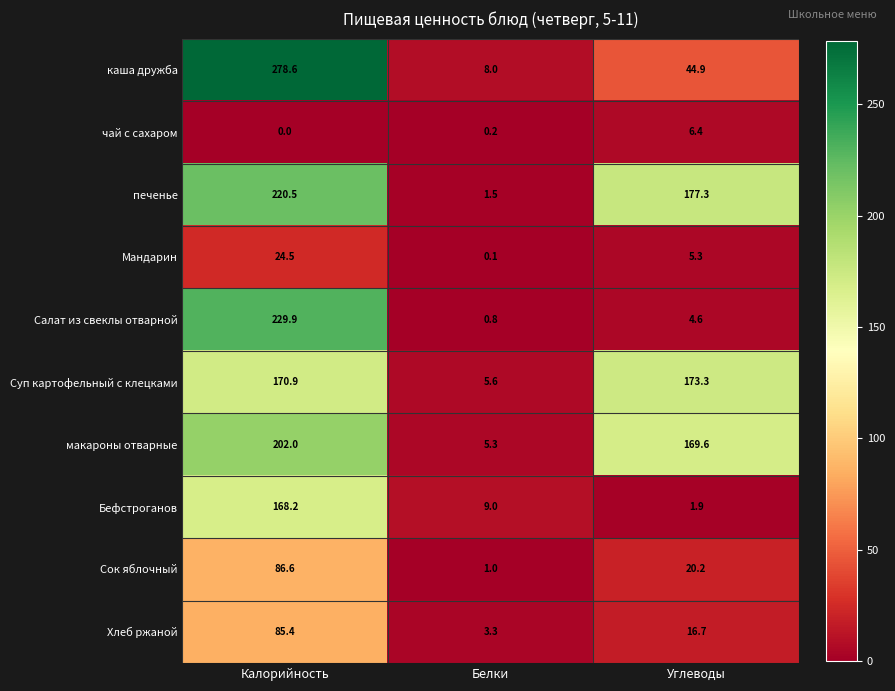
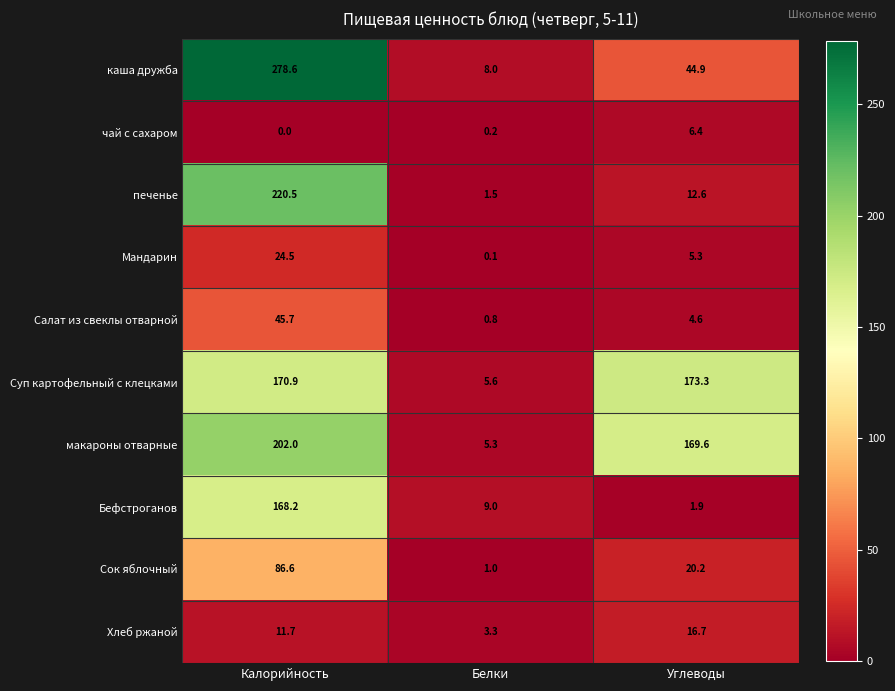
печенье, Углеводы: 177.3 -> 12.6
Салат из свеклы отварной, Калорийность: 229.9 -> 45.7
Хлеб ржаной, Калорийность: 85.4 -> 11.7
